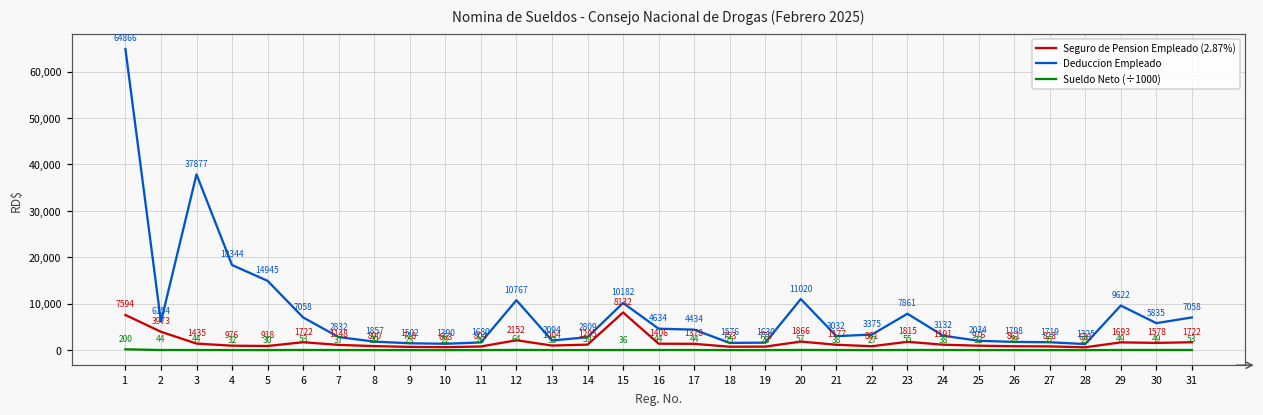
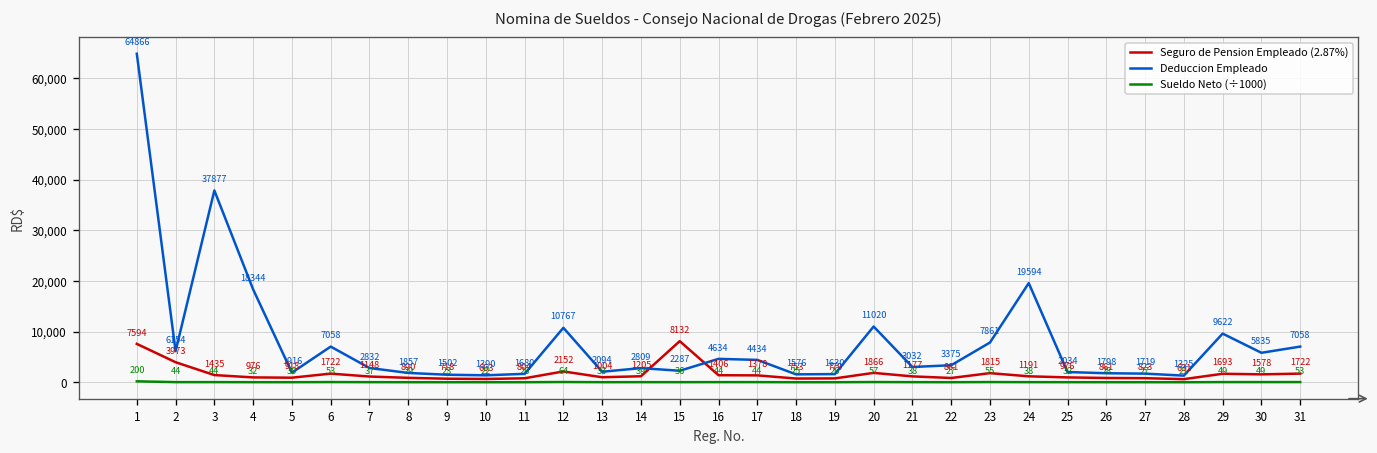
Deduccion Empleado, 5: 14945 -> 1916
Deduccion Empleado, 15: 10182 -> 2287
Deduccion Empleado, 24: 3132 -> 19594
